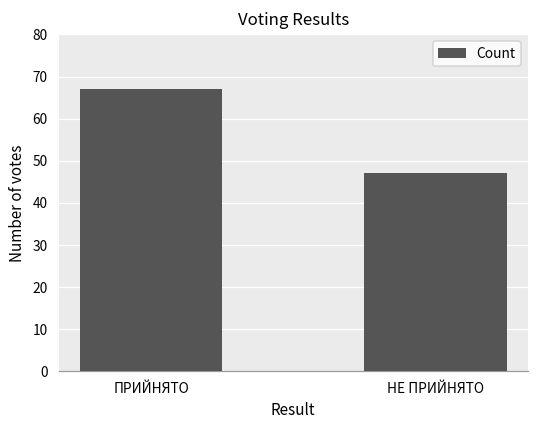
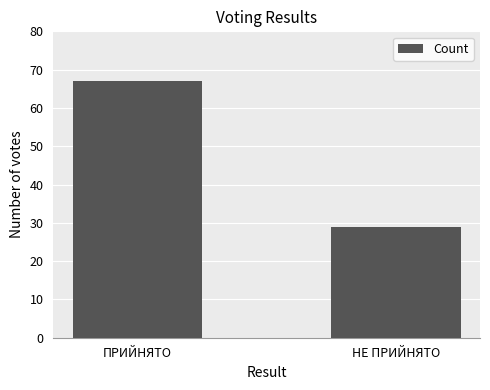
НЕ ПРИЙНЯТО: 47 -> 29
